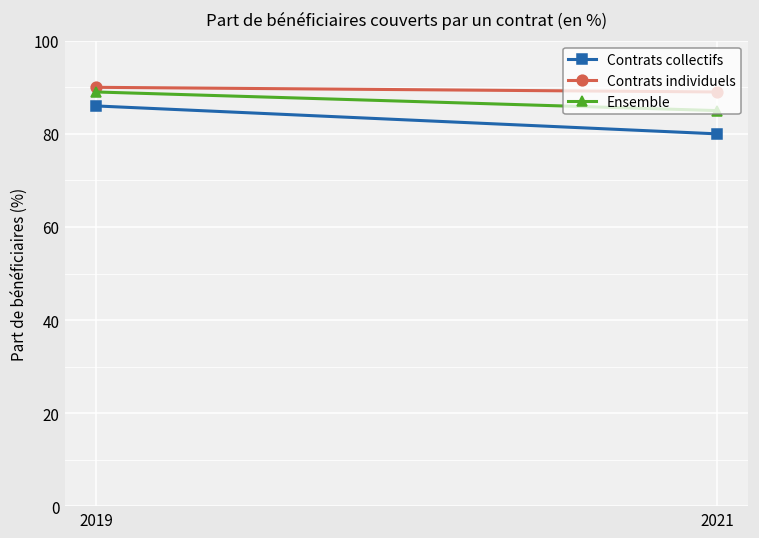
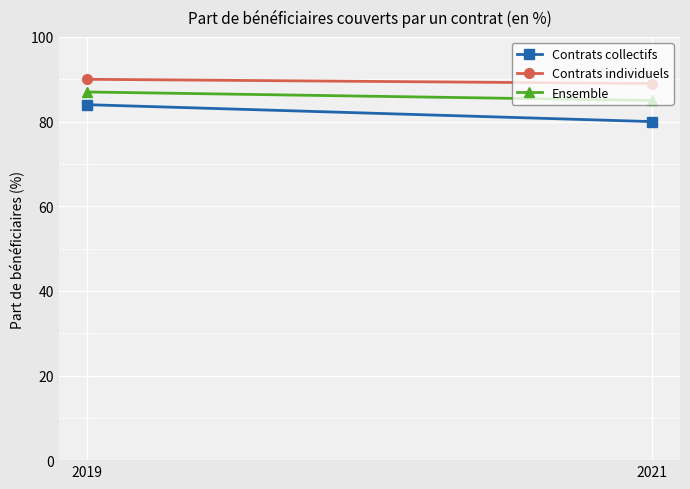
Contrats collectifs, 2019: 86 -> 84
Ensemble, 2019: 89 -> 87
